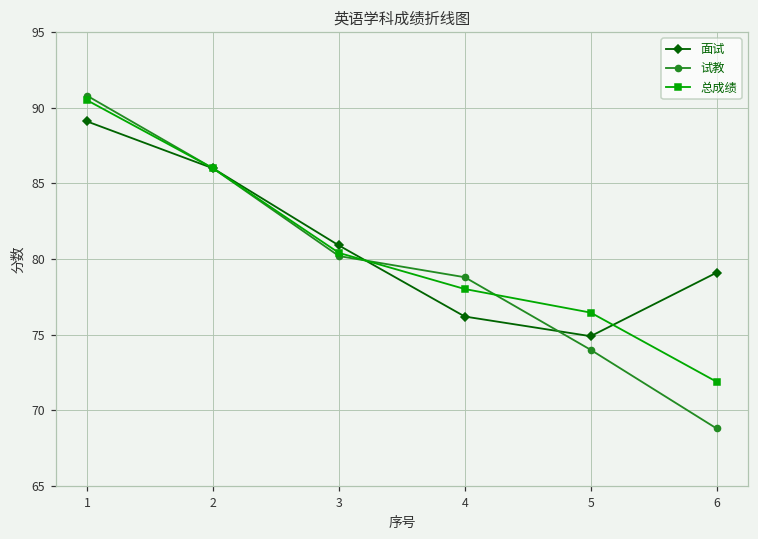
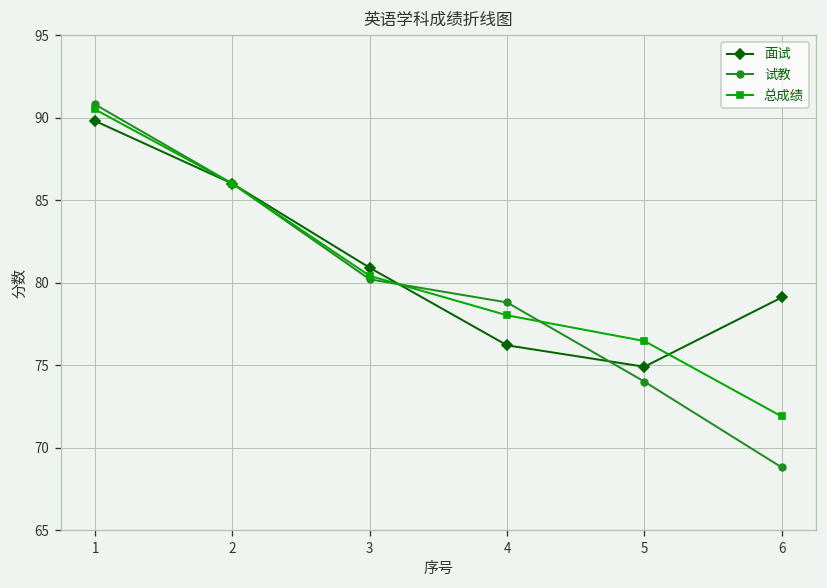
面试, 1: 89.1 -> 89.8
